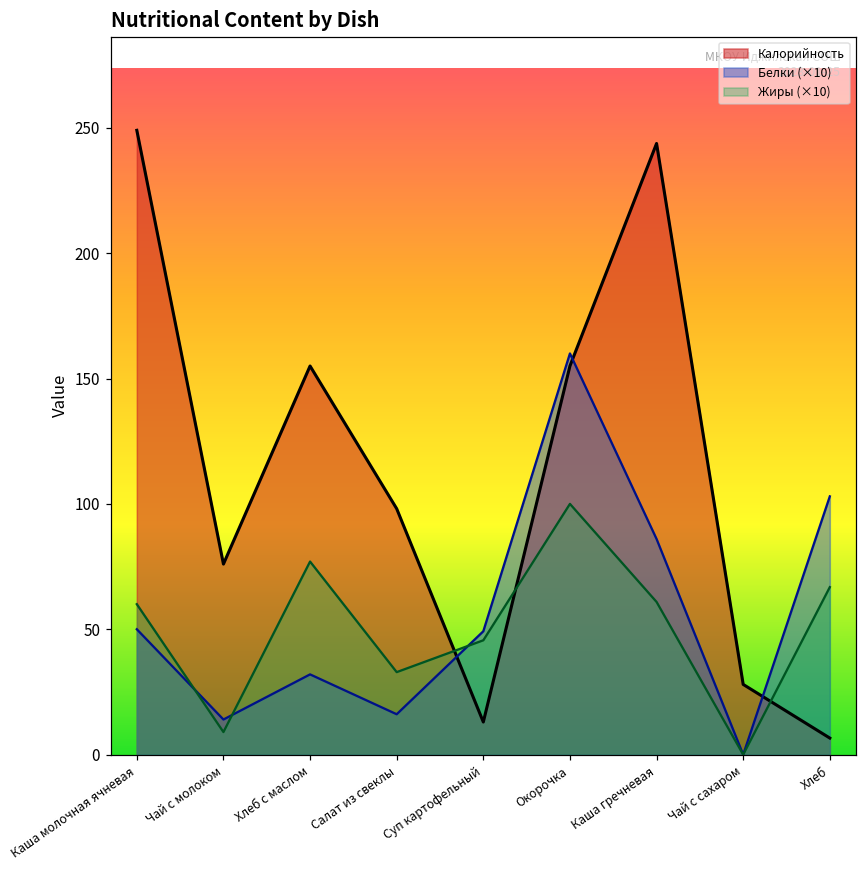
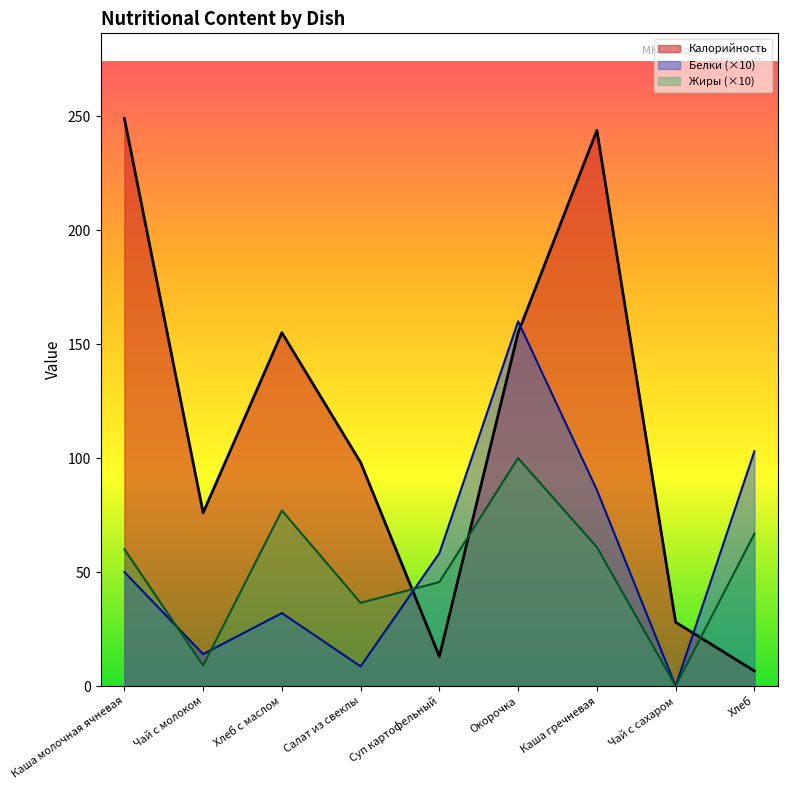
Белки (×10), Салат из свеклы: 16 -> 9
Жиры (×10), Салат из свеклы: 33 -> 37
Белки (×10), Суп картофельный: 49 -> 58
